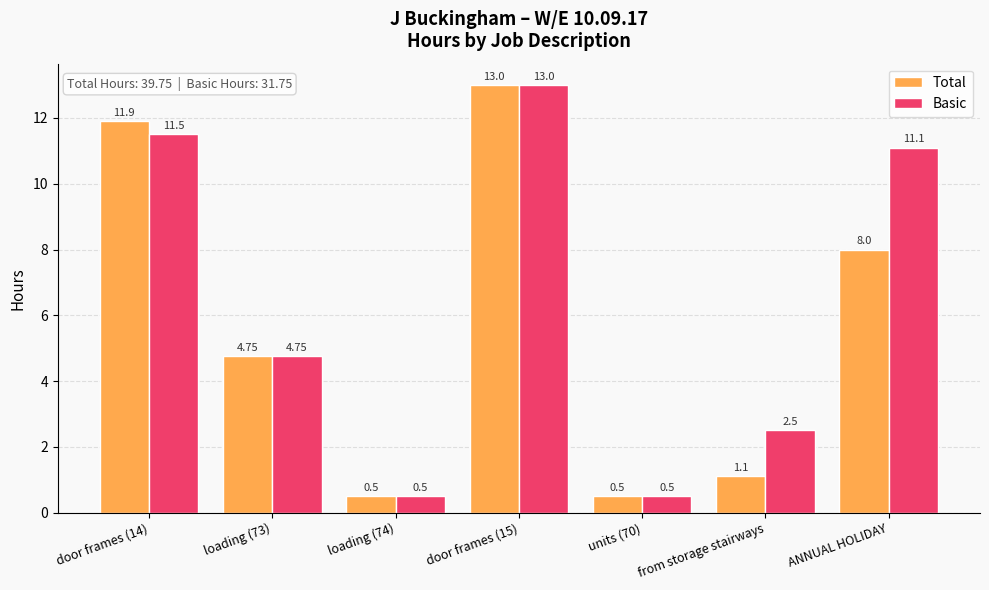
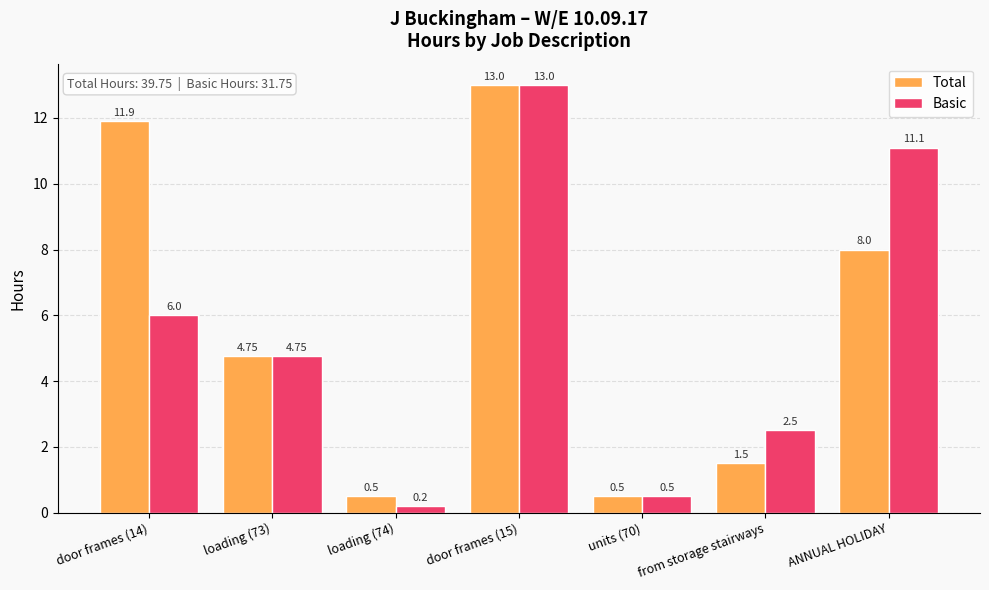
Basic, door frames (14): 11.5 -> 6.0
Basic, loading (74): 0.5 -> 0.2
Total, from storage stairways: 1.1 -> 1.5
